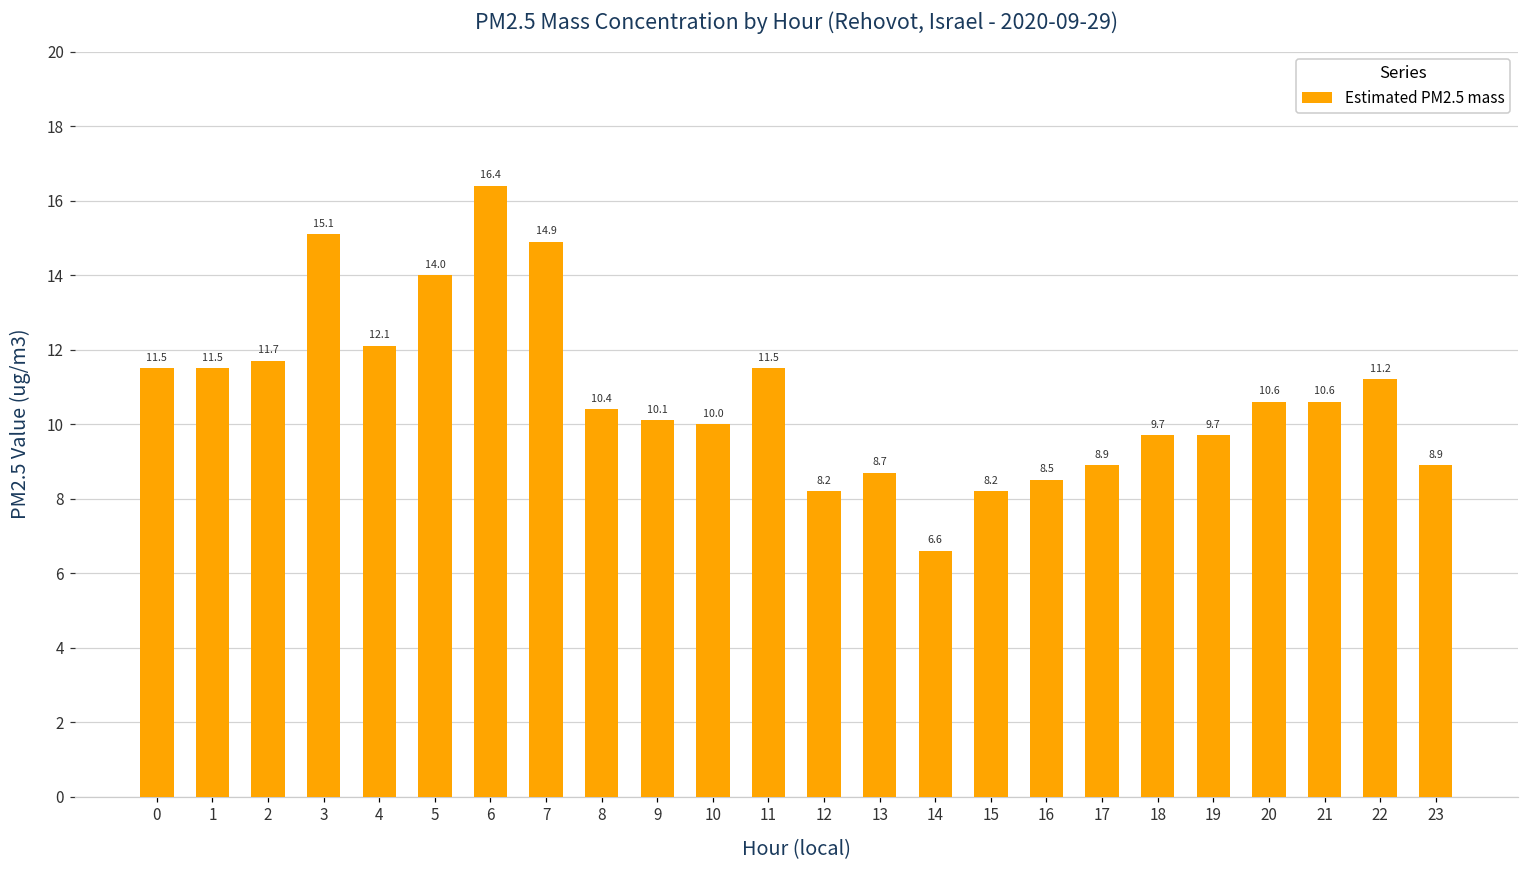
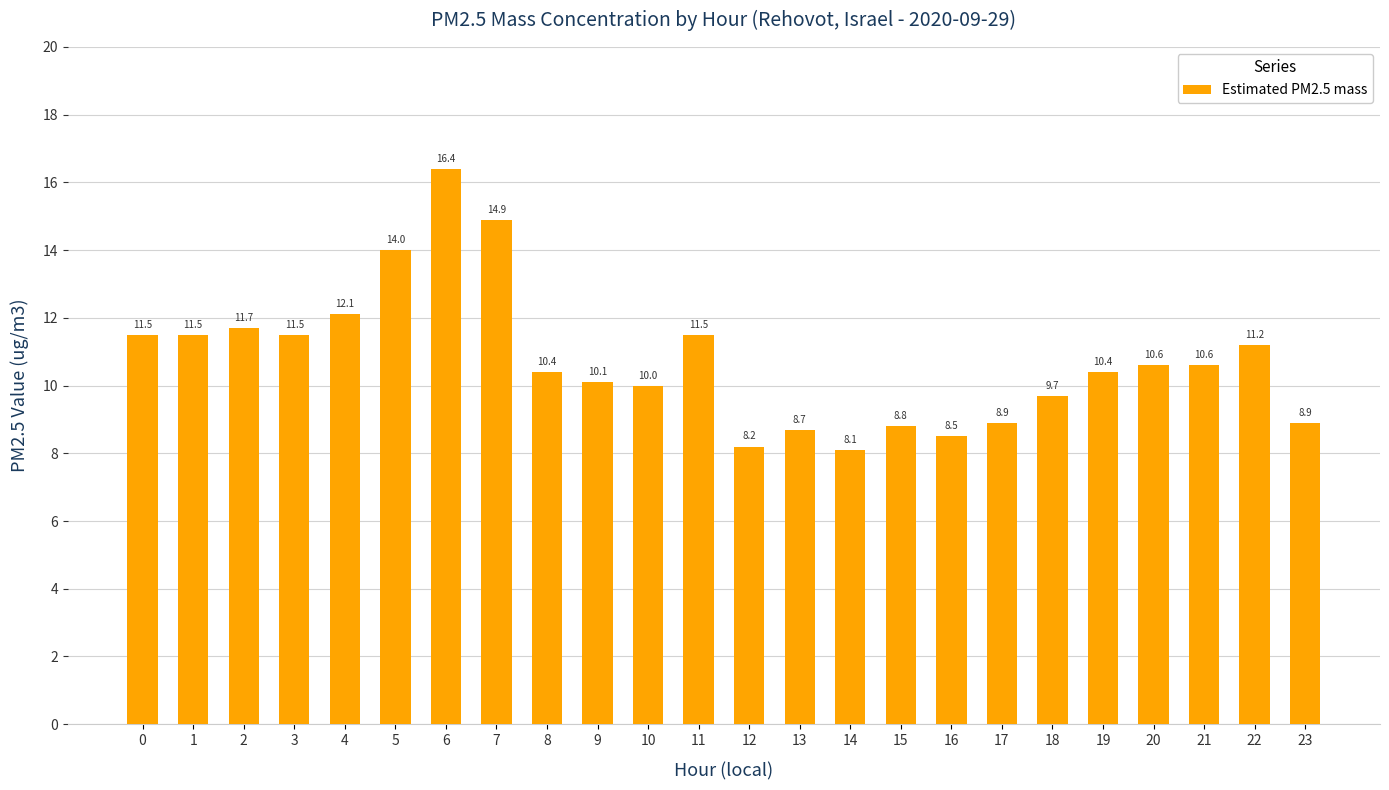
3: 15.1 -> 11.5
14: 6.6 -> 8.1
15: 8.2 -> 8.8
19: 9.7 -> 10.4
